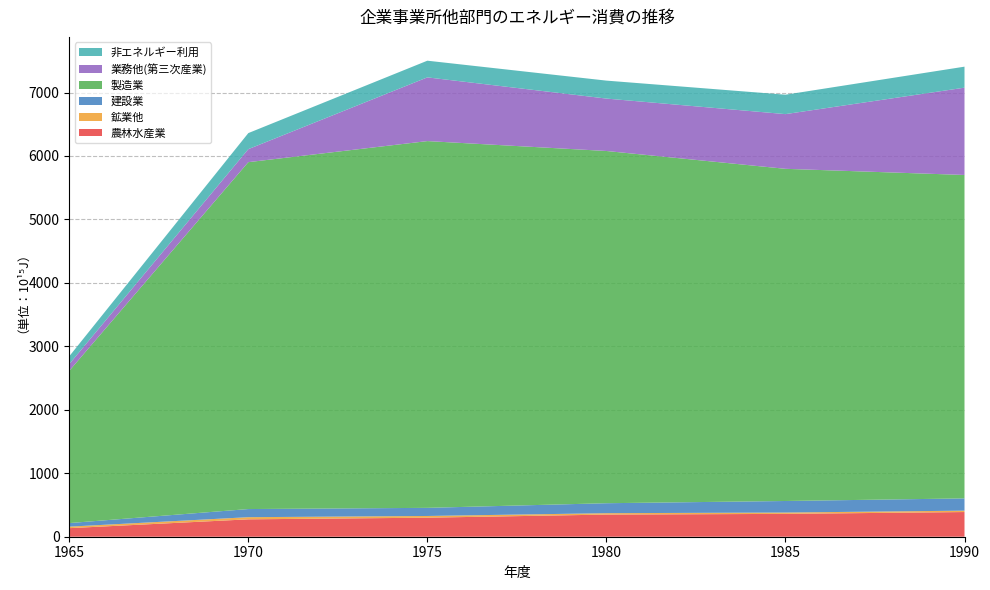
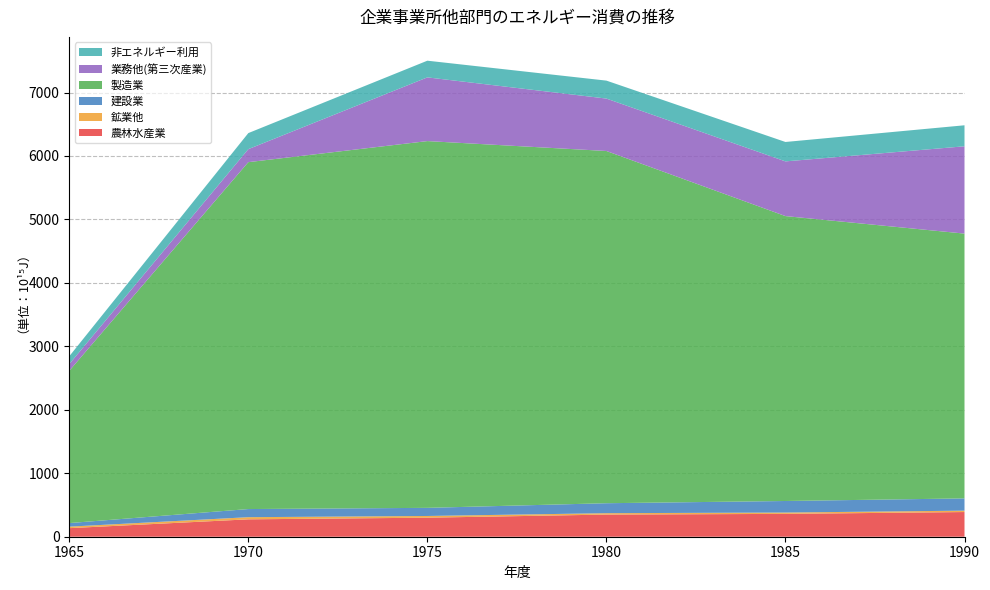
製造業, 1985: 5200 -> 4500
製造業, 1990: 5100 -> 4200
